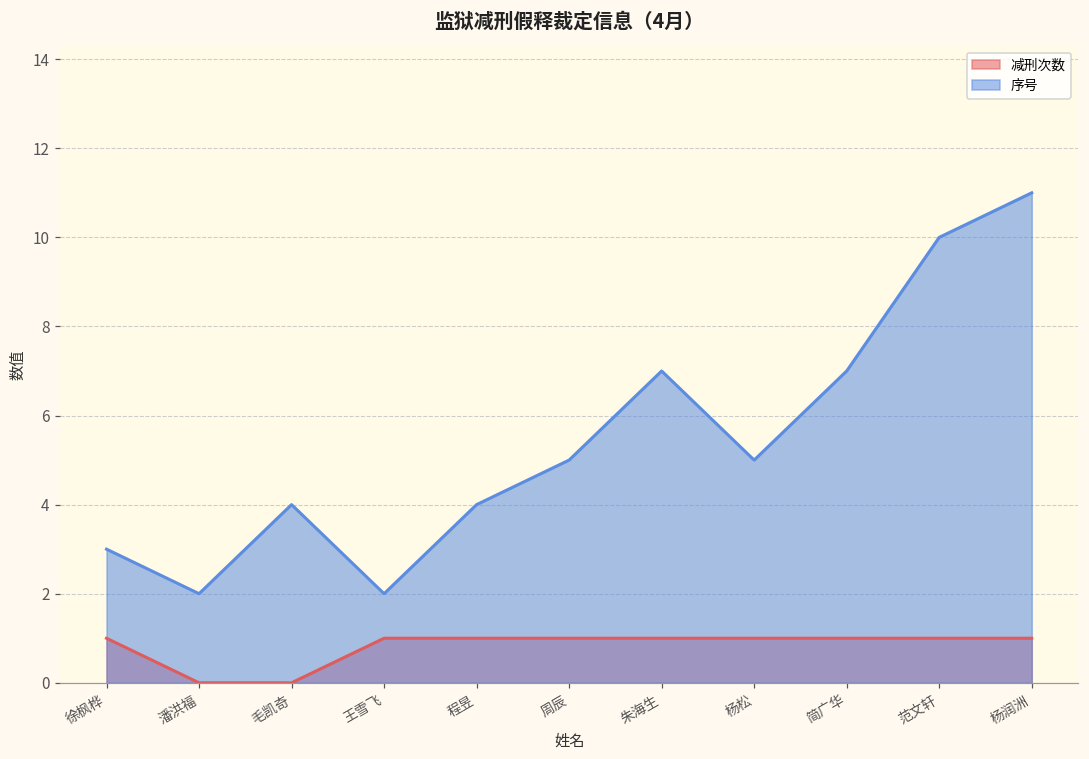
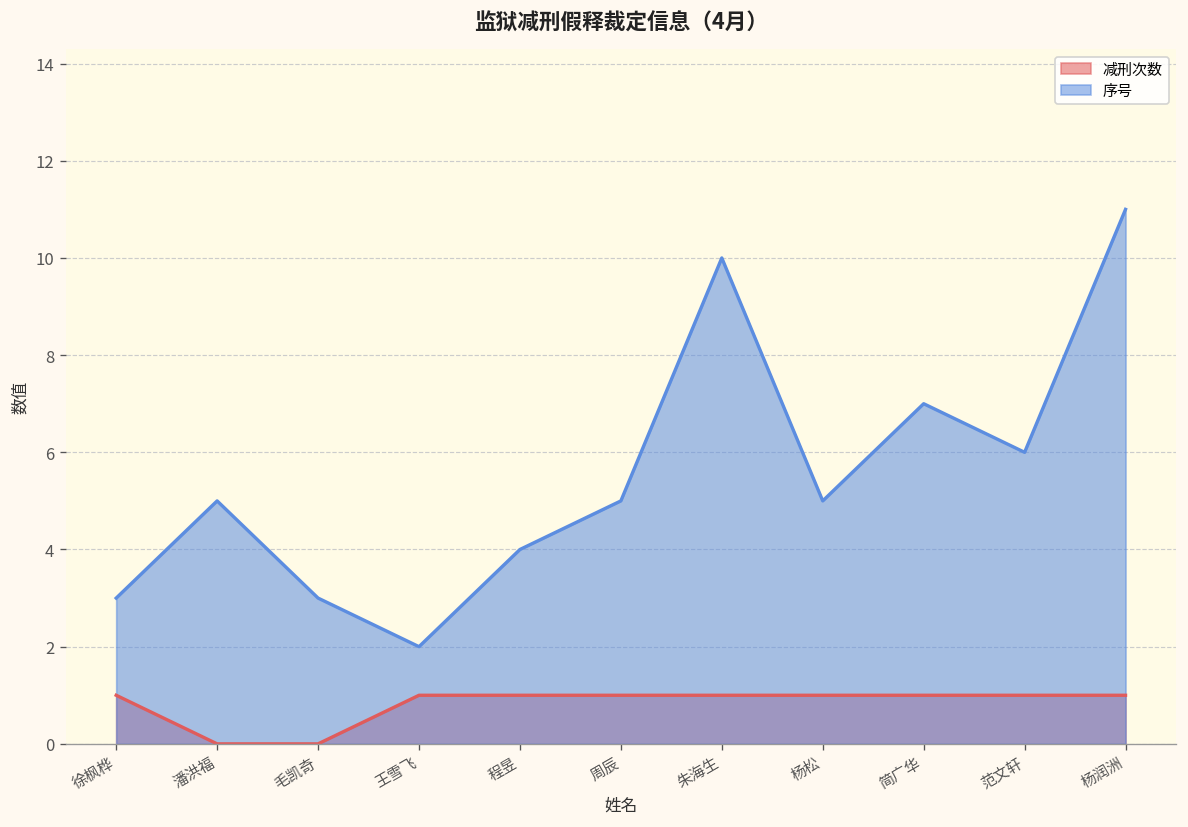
序号, 潘洪福: 2 -> 5
序号, 毛凯奇: 4 -> 3
序号, 朱海生: 7 -> 10
序号, 范文轩: 10 -> 6
